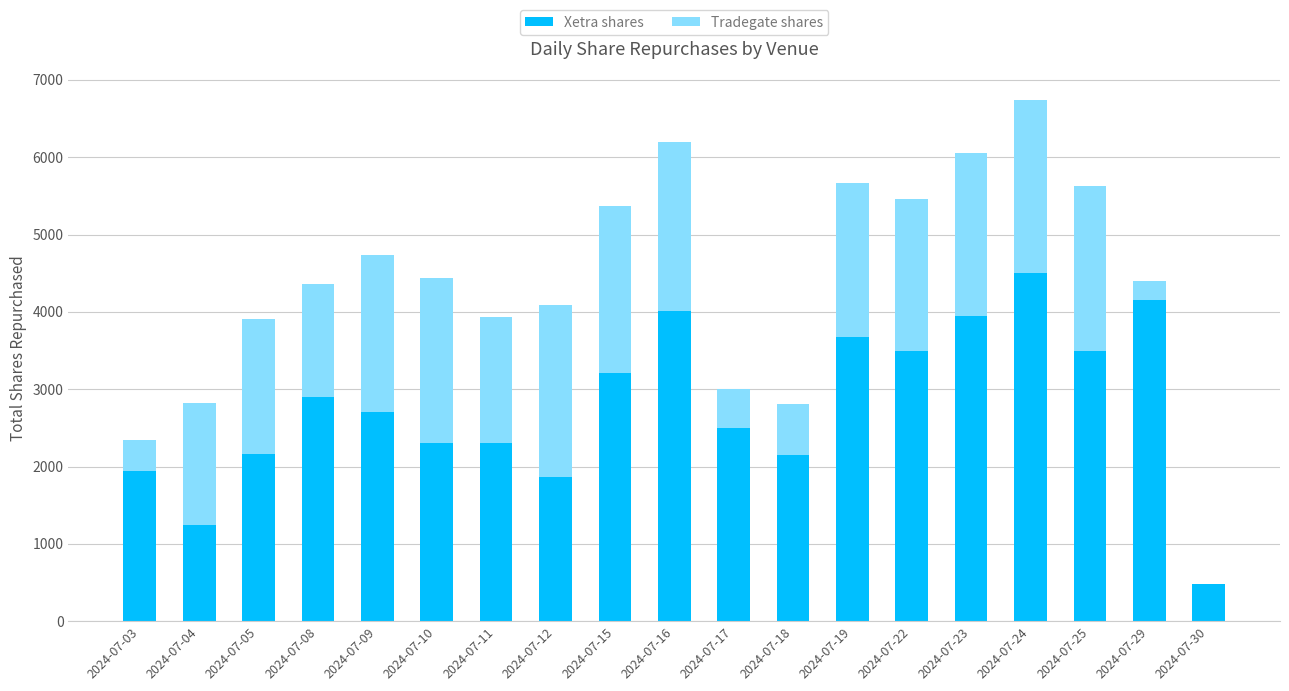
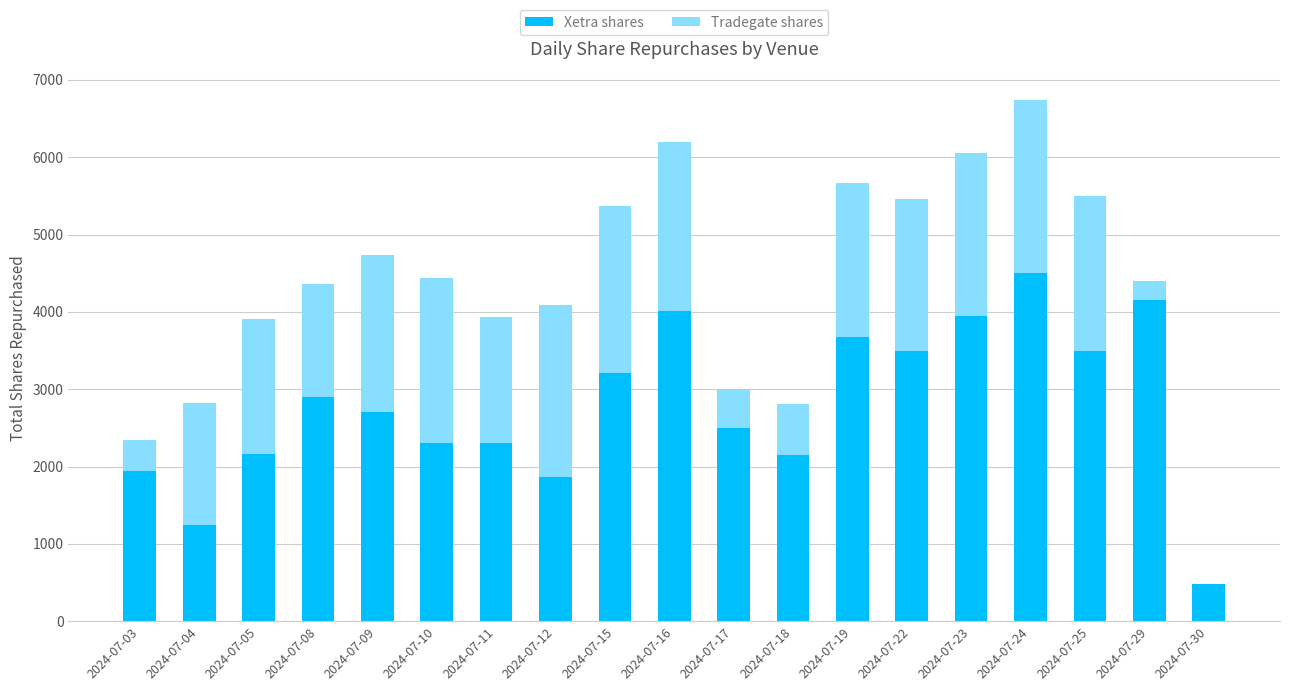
Tradegate shares, 2024-07-25: 2100 -> 2000
